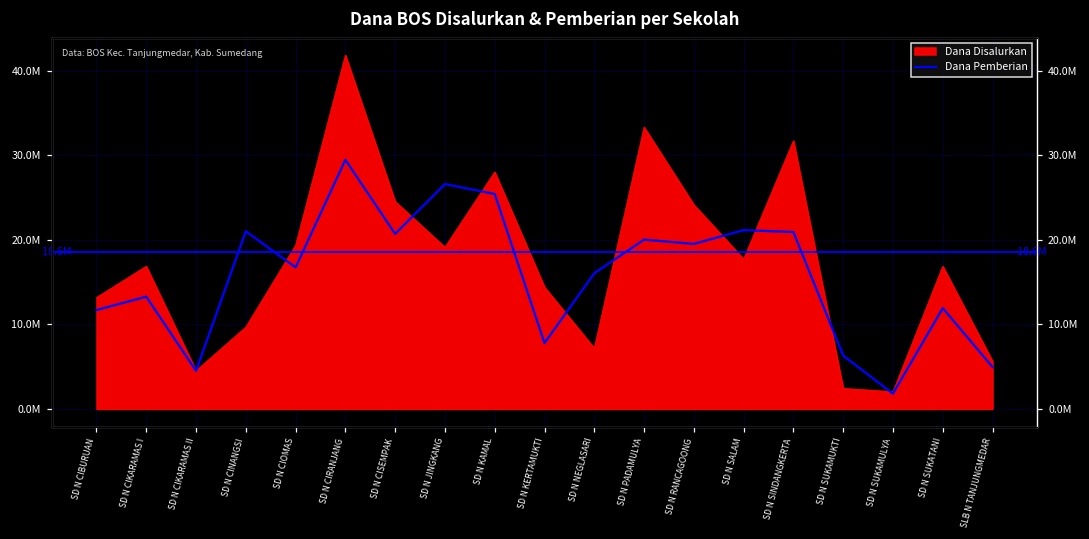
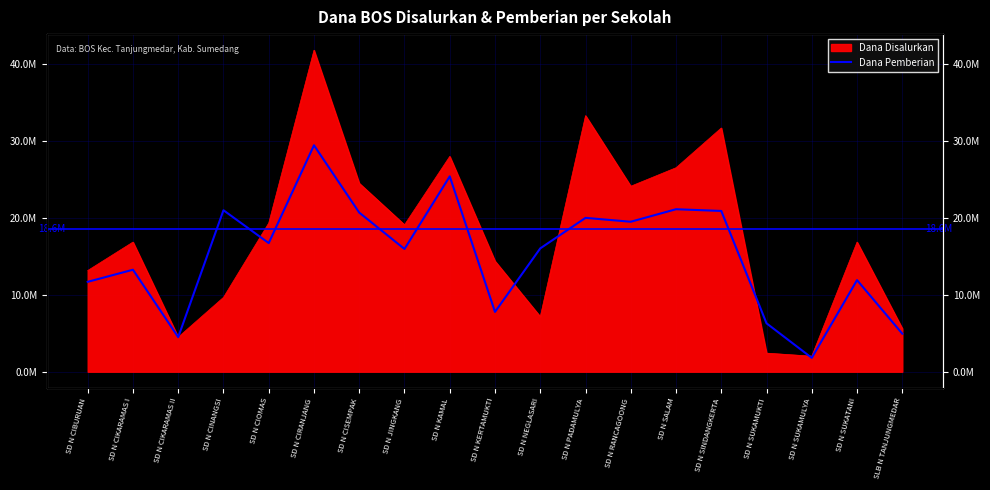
Dana Pemberian, SD N JINGKANG: 27000000 -> 16000000
Dana Disalurkan, SD N SALAM: 18000000 -> 27000000
